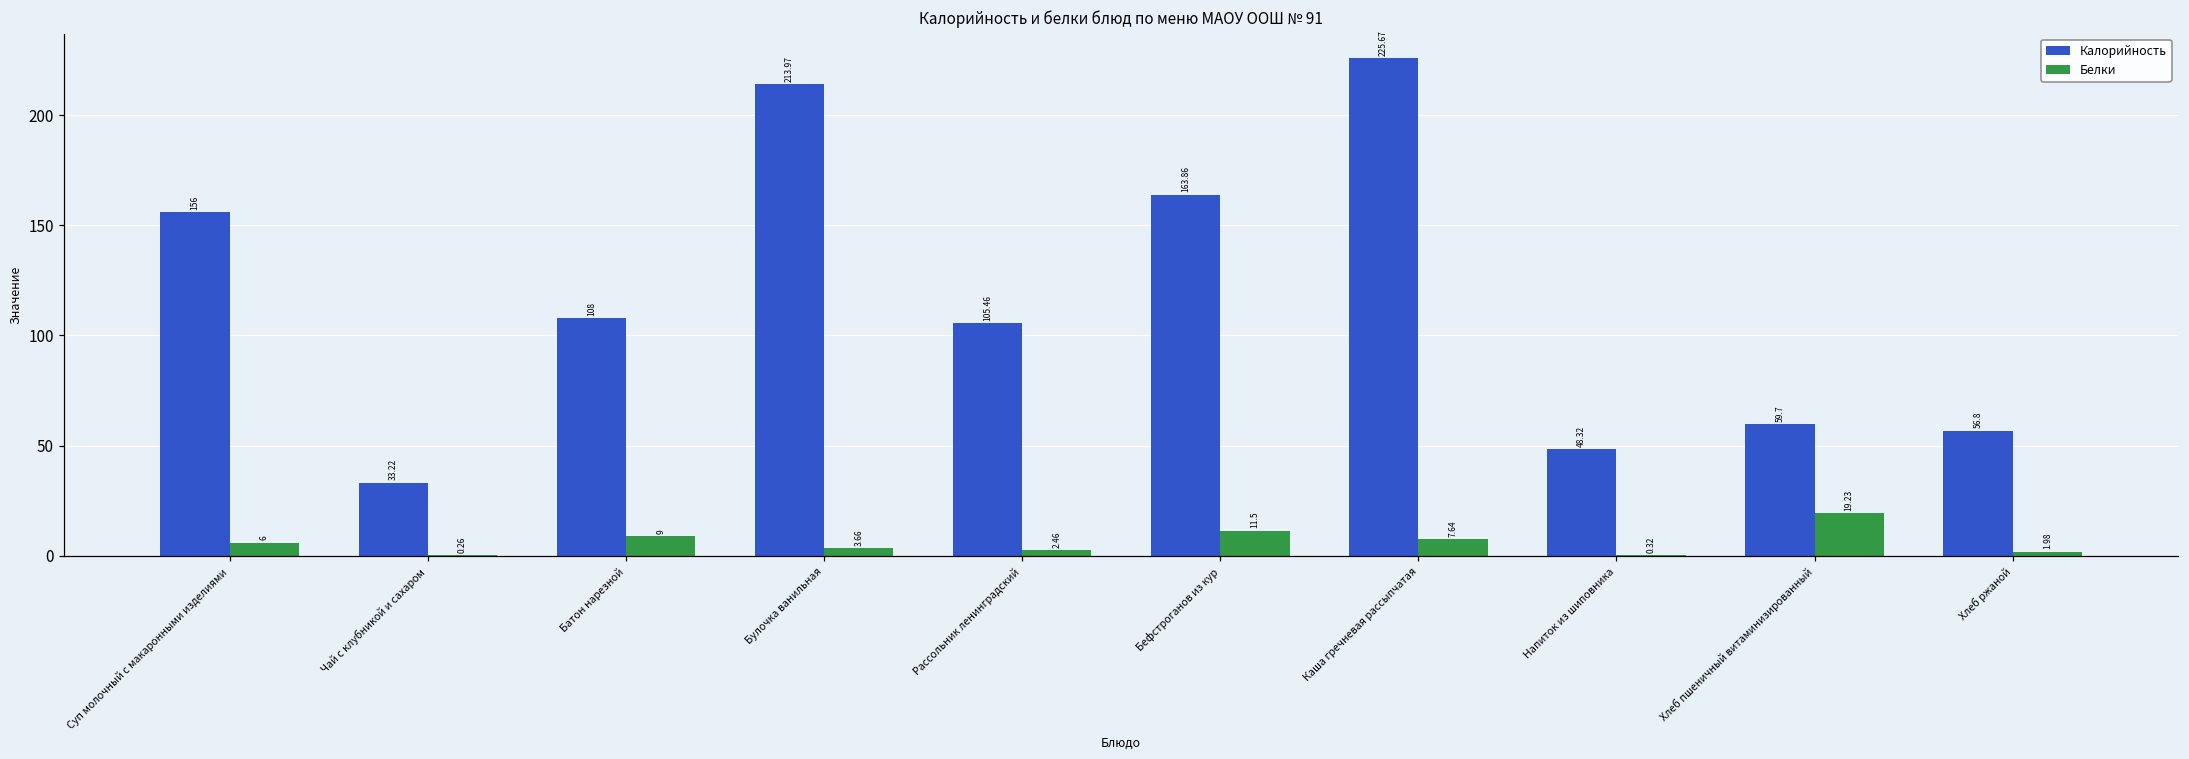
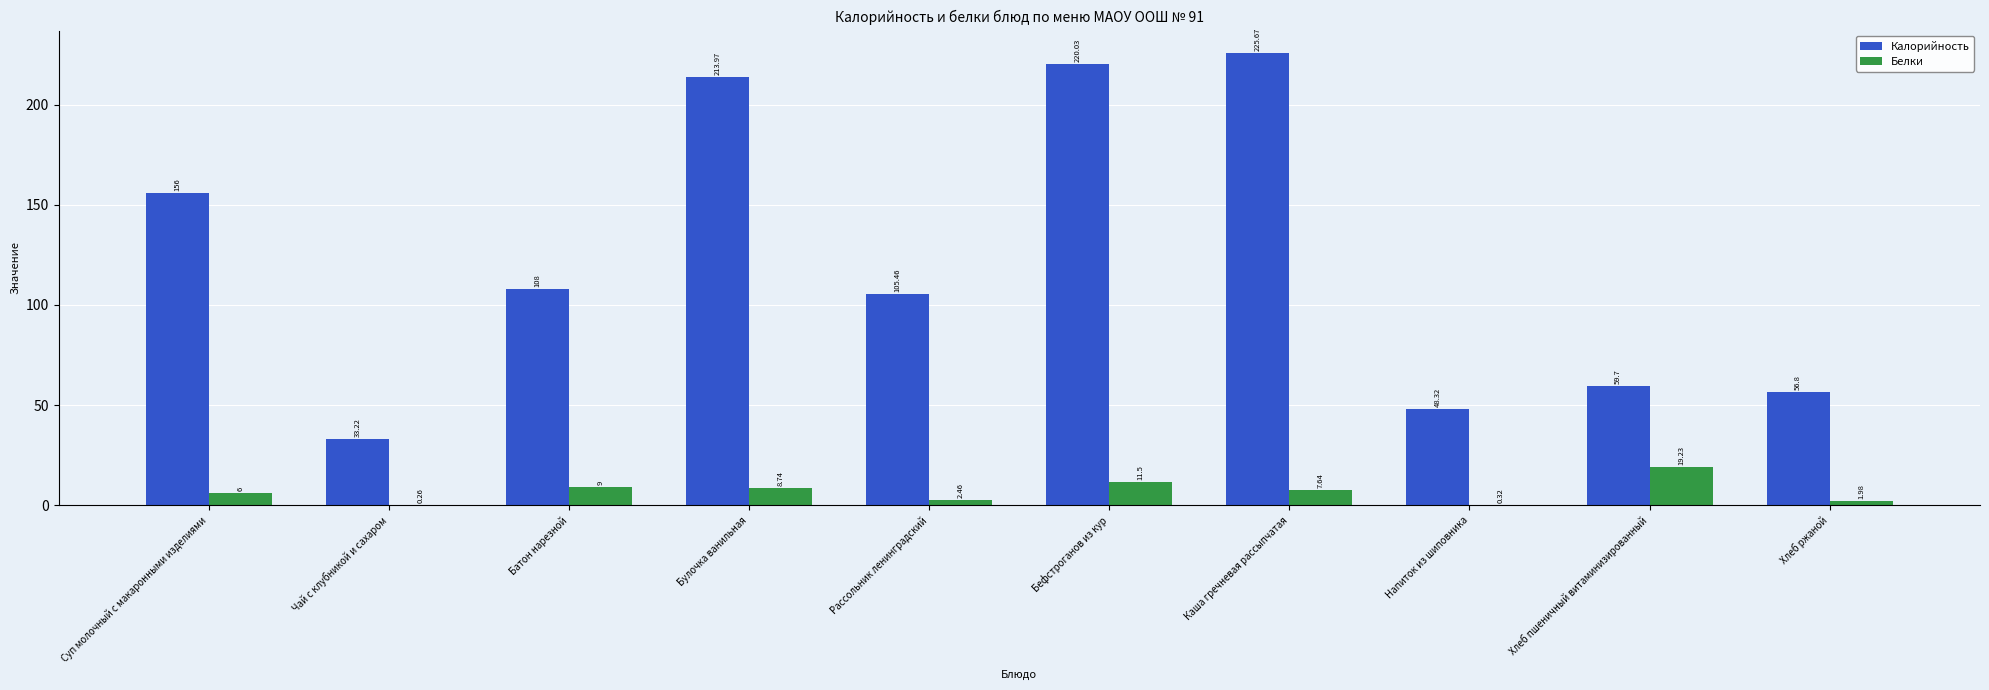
Белки, Булочка ванильная: 3.66 -> 8.74
Калорийность, Бефстроганов из кур: 163.86 -> 220.03
